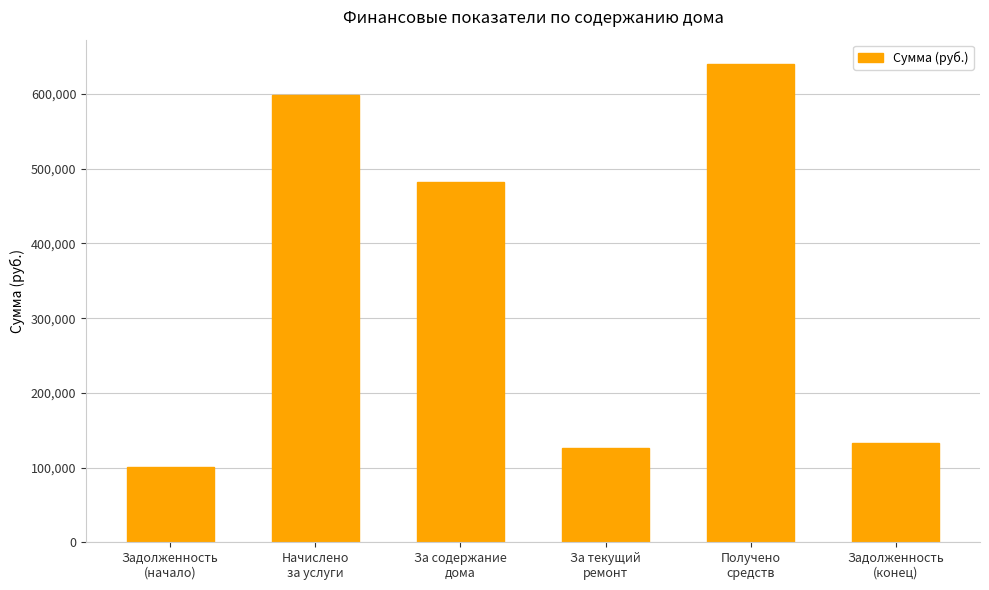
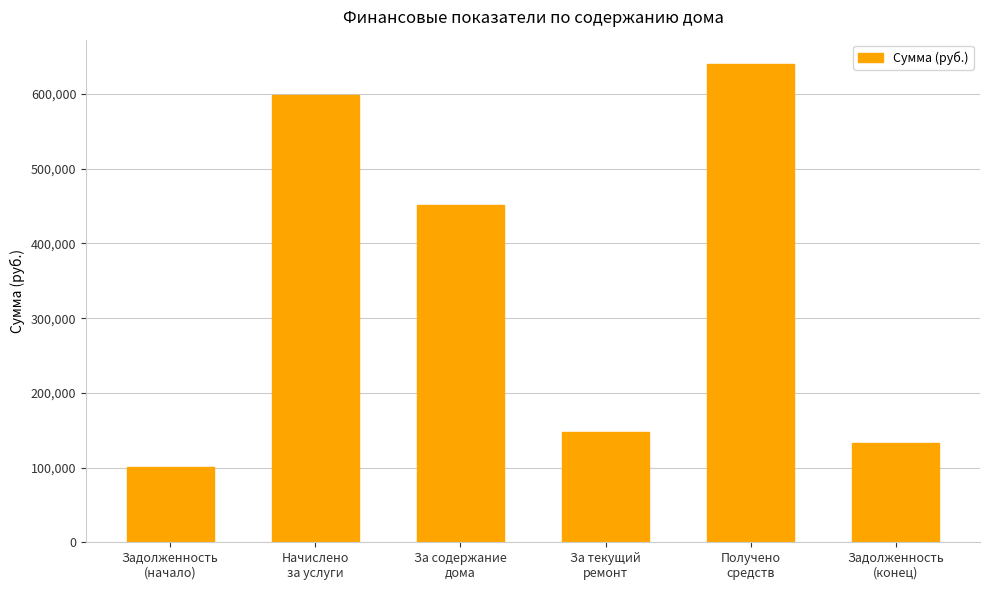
За содержание дома: 480,000 -> 450,000
За текущий ремонт: 130,000 -> 150,000
